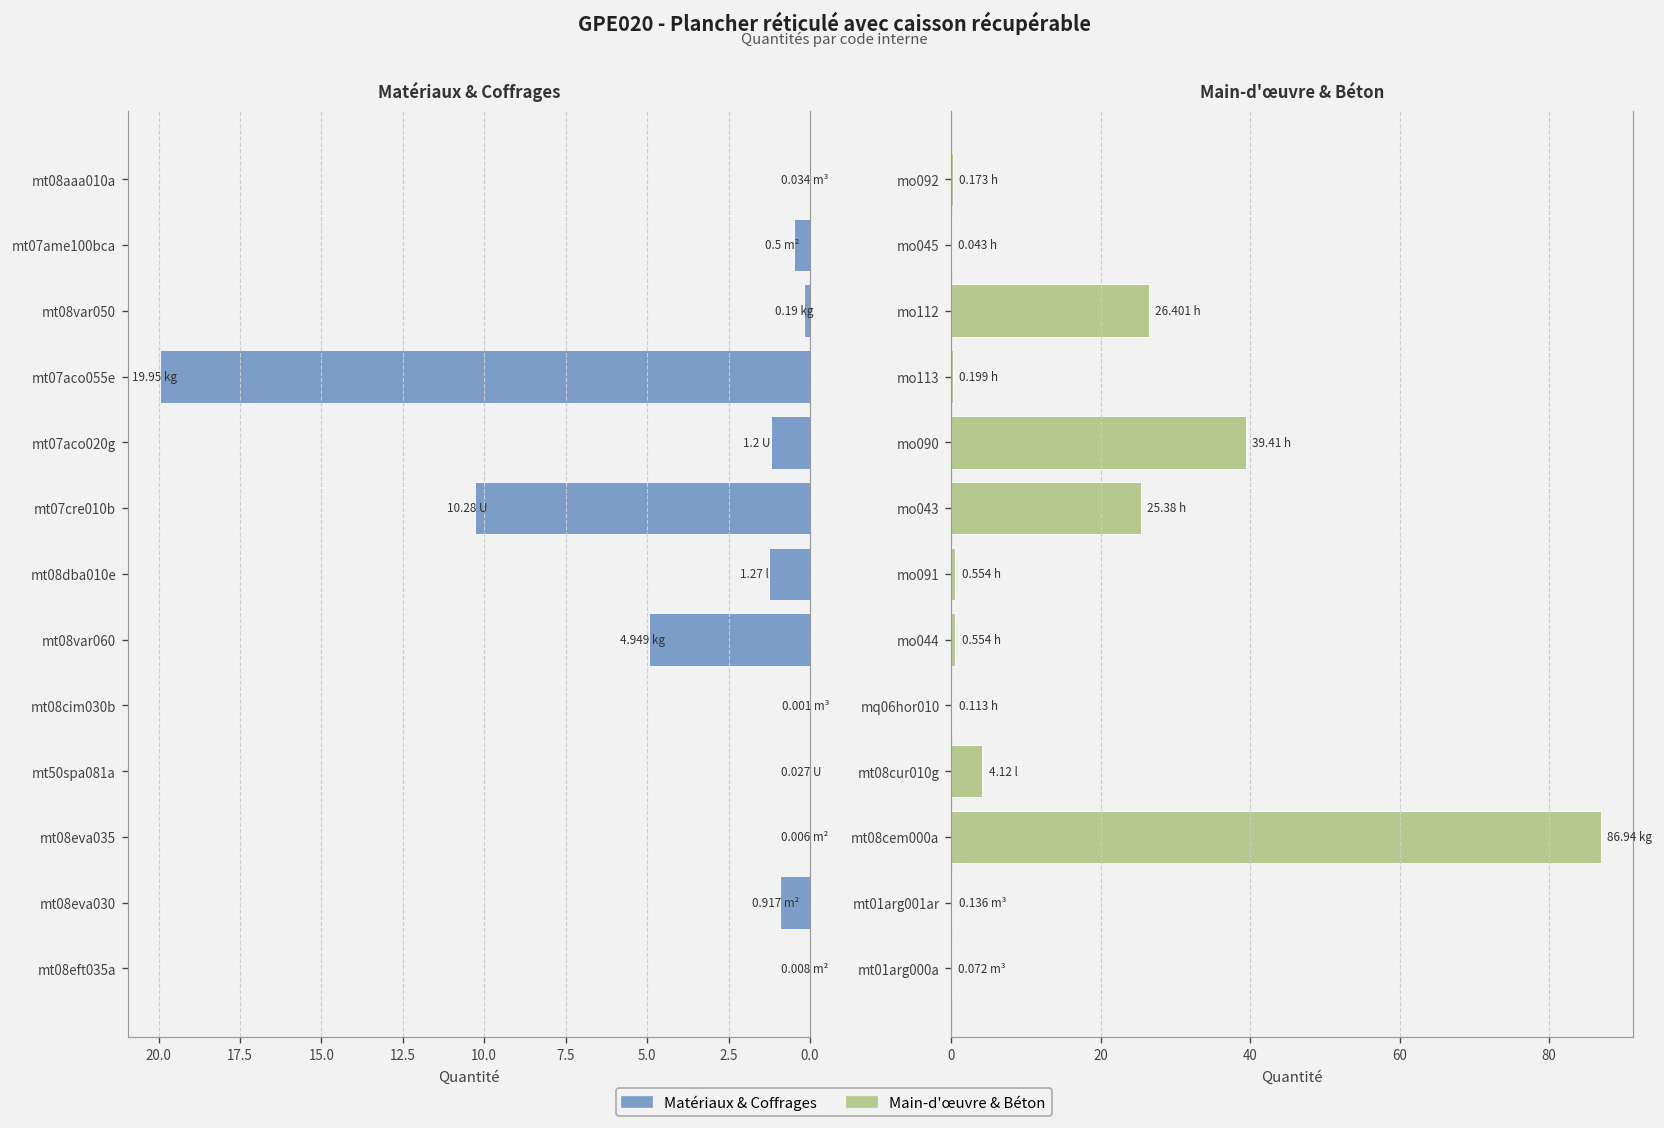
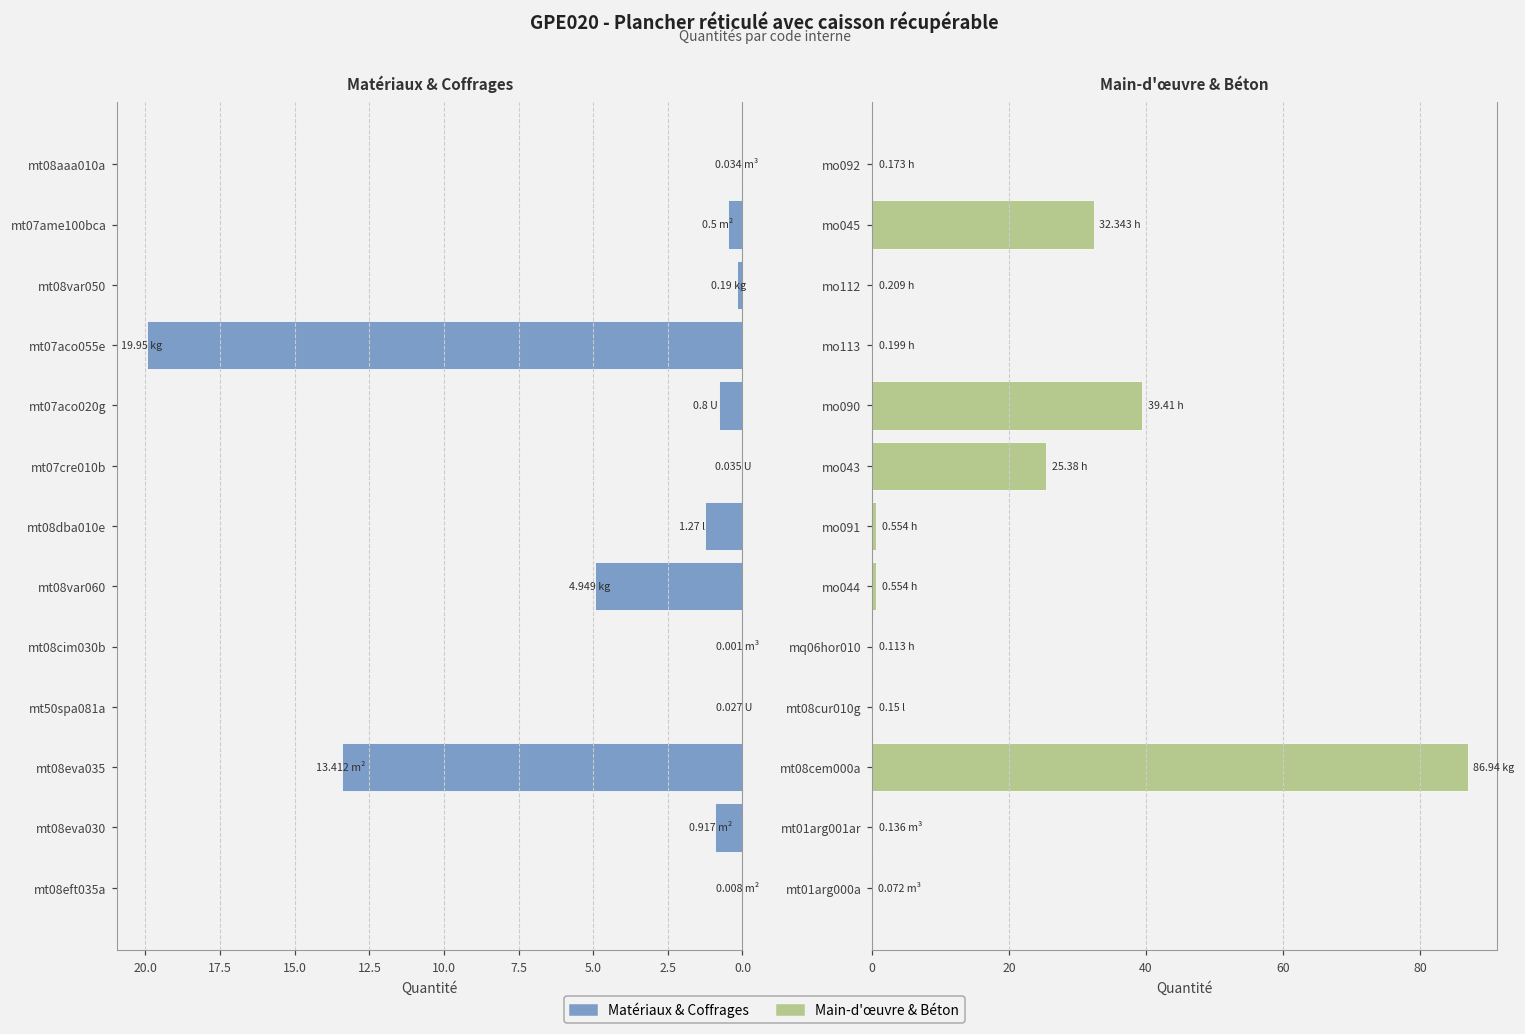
Matériaux & Coffrages, mt07aco020g: 1.2 -> 0.8
Matériaux & Coffrages, mt07cre010b: 10.28 -> 0.035
Matériaux & Coffrages, mt08eva035: 0.006 -> 13.412
Main-d'œuvre & Béton, mo045: 0.043 -> 32.343
Main-d'œuvre & Béton, mo112: 26.401 -> 0.209
Main-d'œuvre & Béton, mt08cur010g: 4.12 -> 0.15
